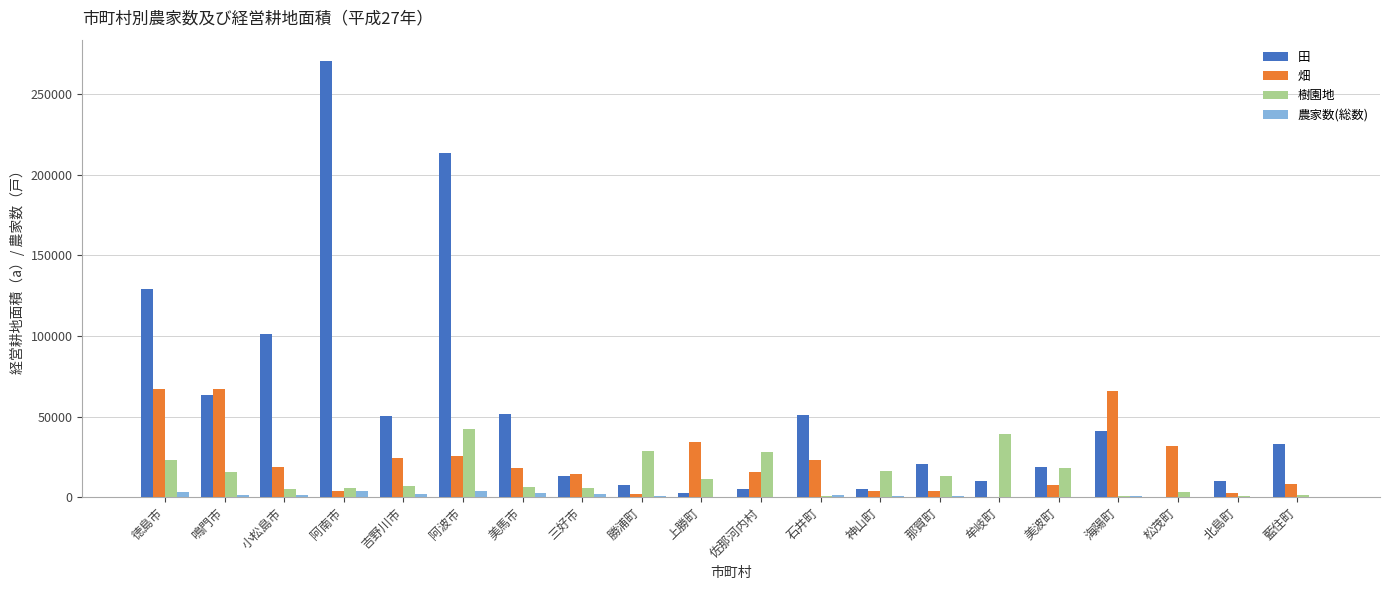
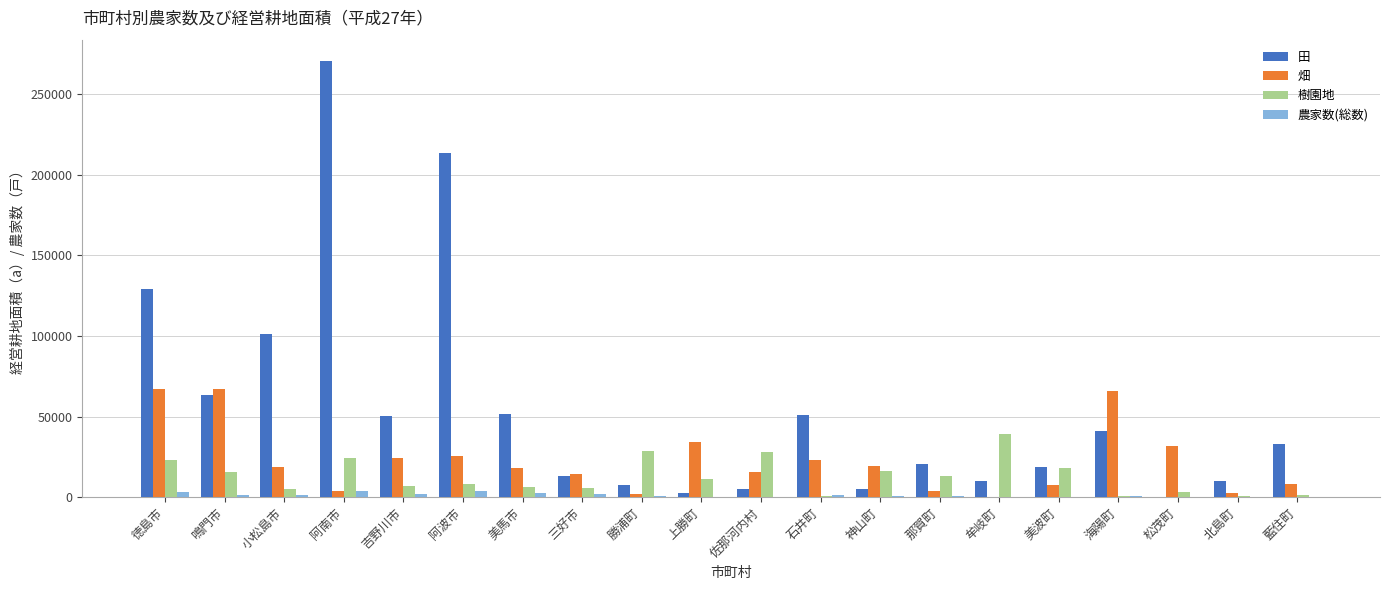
樹園地, 阿南市: 6000 -> 25000
樹園地, 阿波市: 42000 -> 8000
畑, 神山町: 4000 -> 20000
